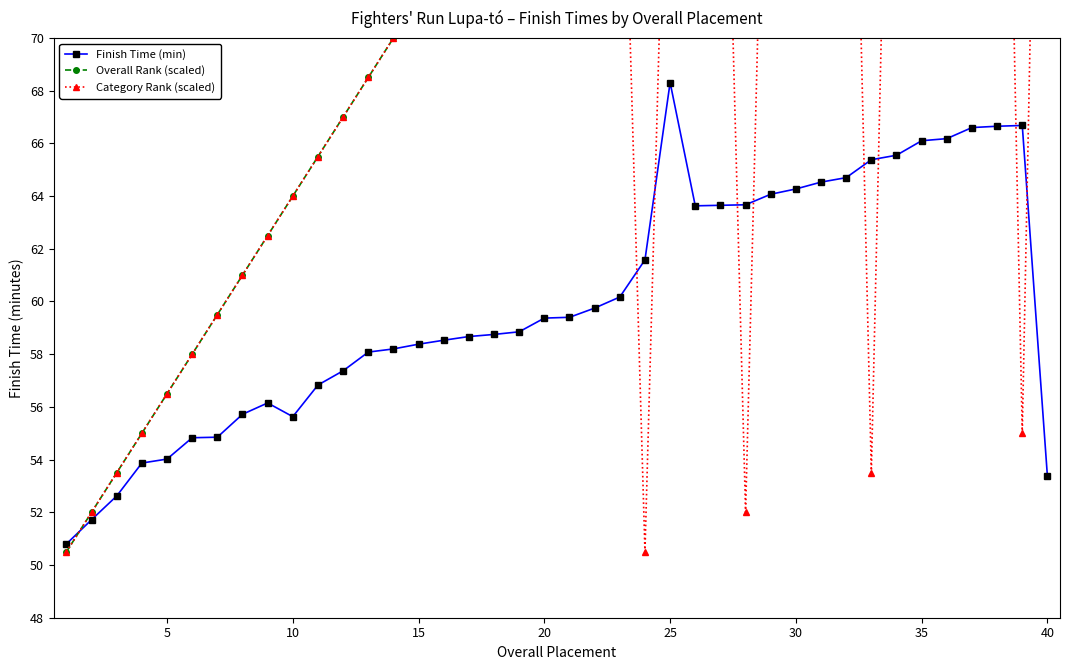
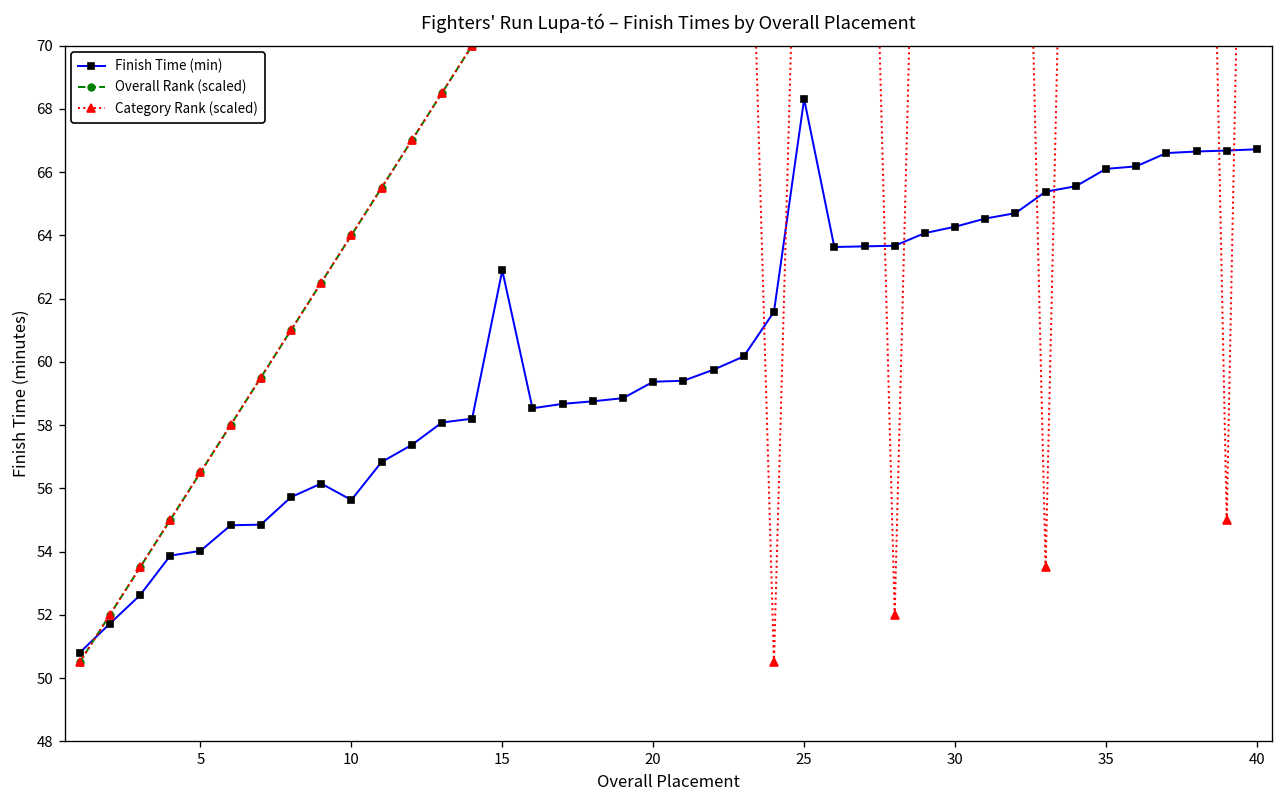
Finish Time (min), 15: 58.4 -> 62.9
Finish Time (min), 40: 53.4 -> 66.7
